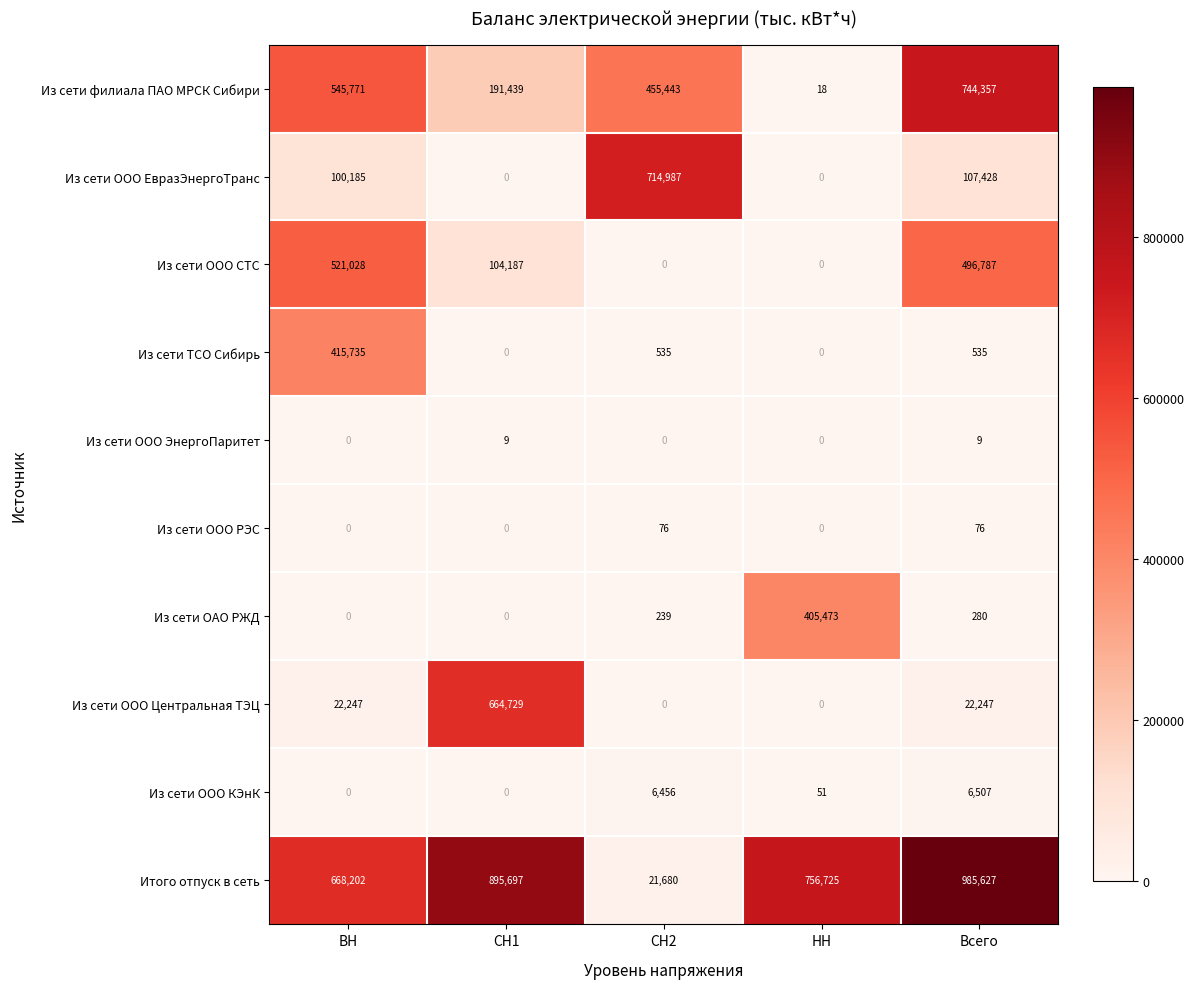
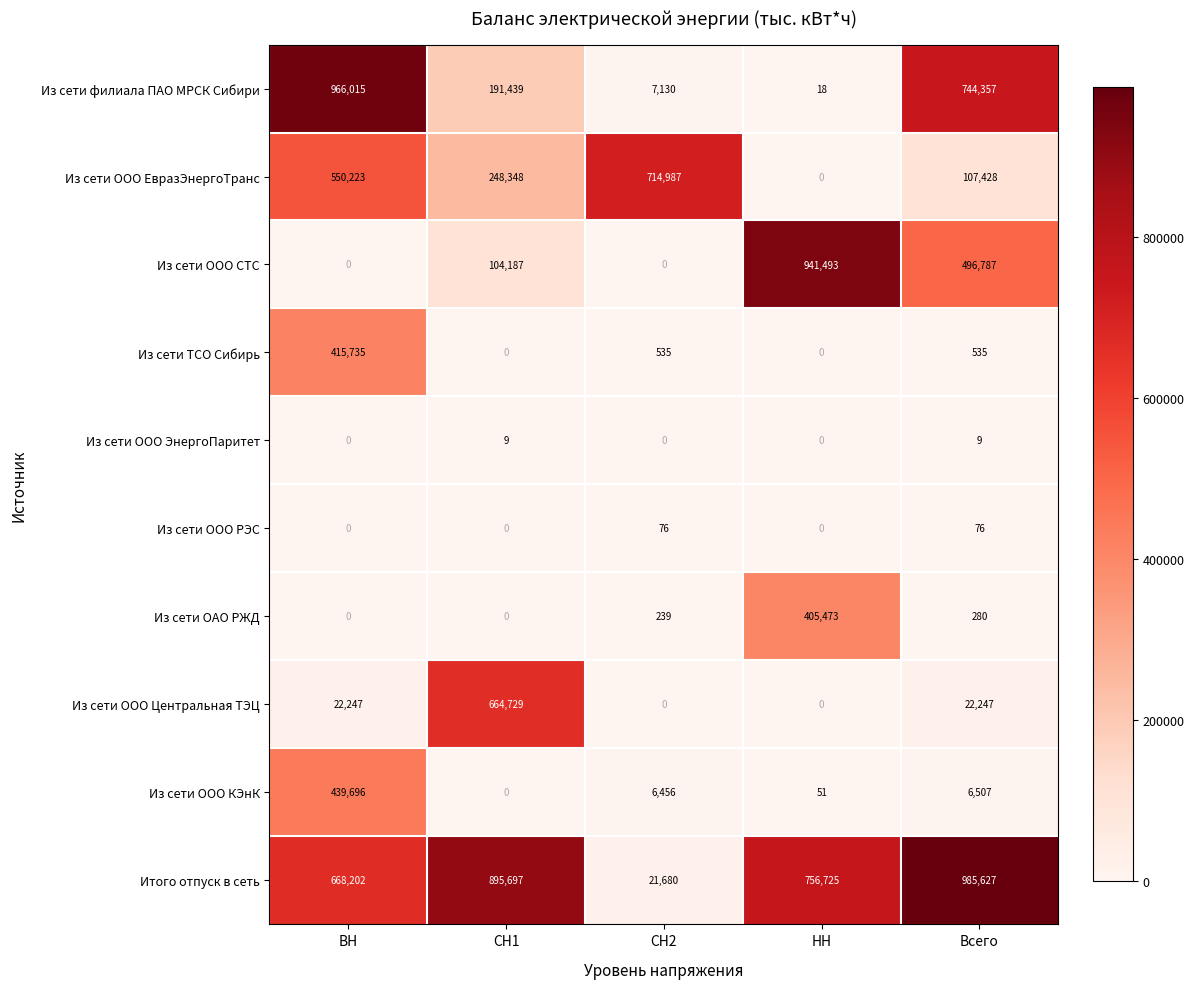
Из сети филиала ПАО МРСК Сибири, ВН: 545,771 -> 966,015
Из сети филиала ПАО МРСК Сибири, СН2: 455,443 -> 7,130
Из сети ООО ЕвразЭнергоТранс, ВН: 100,185 -> 550,223
Из сети ООО ЕвразЭнергоТранс, СН1: 0 -> 248,348
Из сети ООО СТС, ВН: 521,028 -> 0
Из сети ООО СТС, НН: 0 -> 941,493
Из сети ООО КЭнК, ВН: 0 -> 439,696
